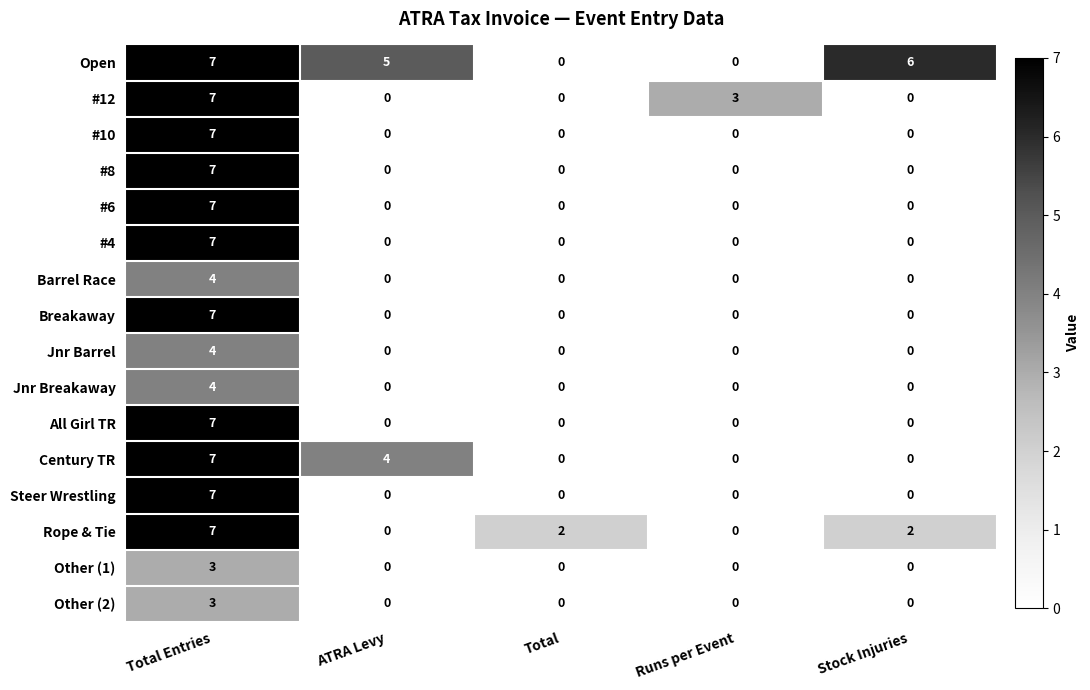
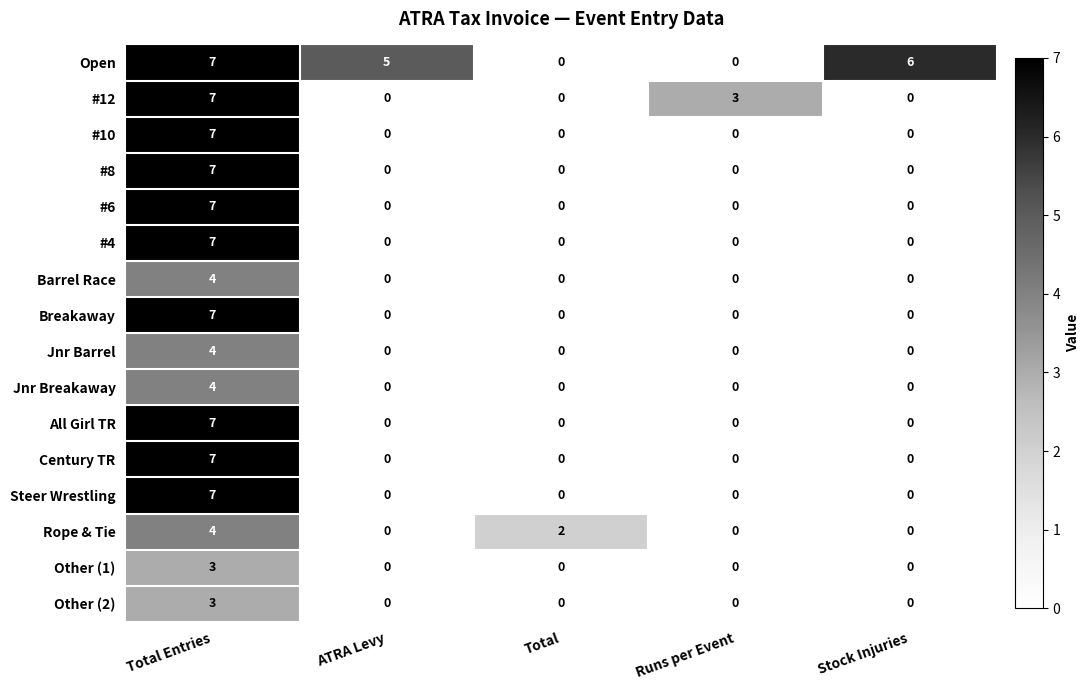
Century TR, ATRA Levy: 4 -> 0
Rope & Tie, Total Entries: 7 -> 4
Rope & Tie, Stock Injuries: 2 -> 0
